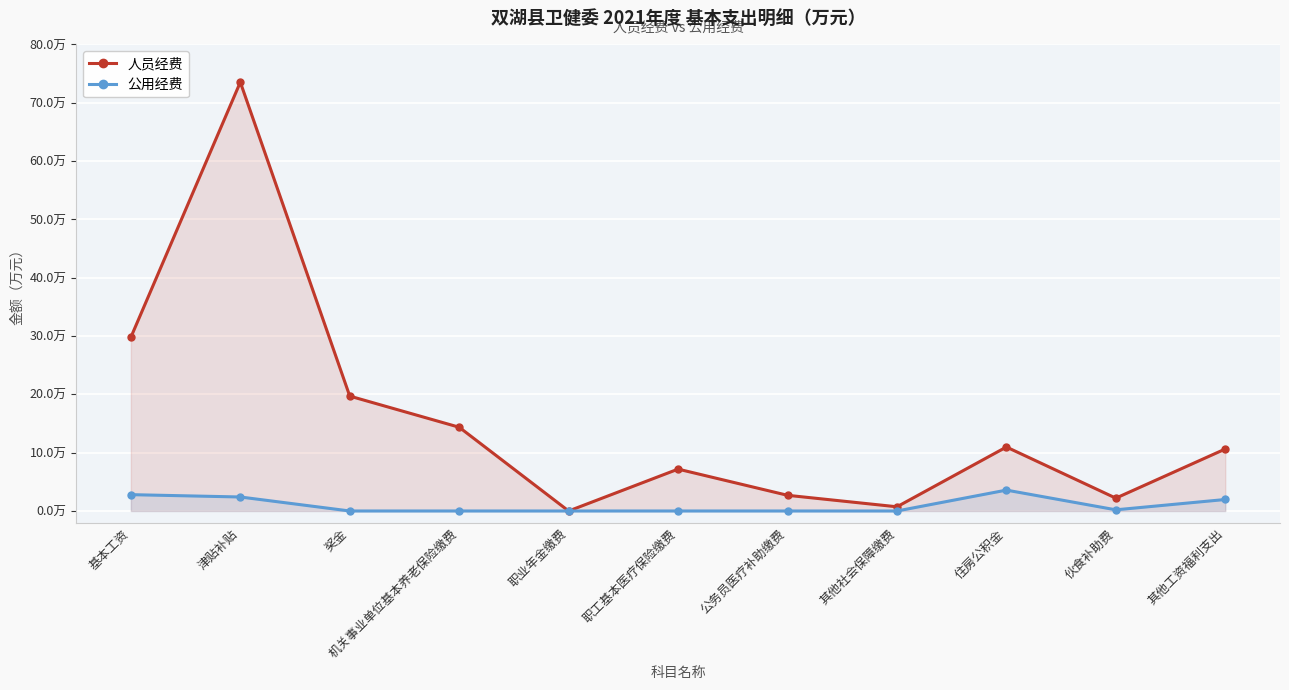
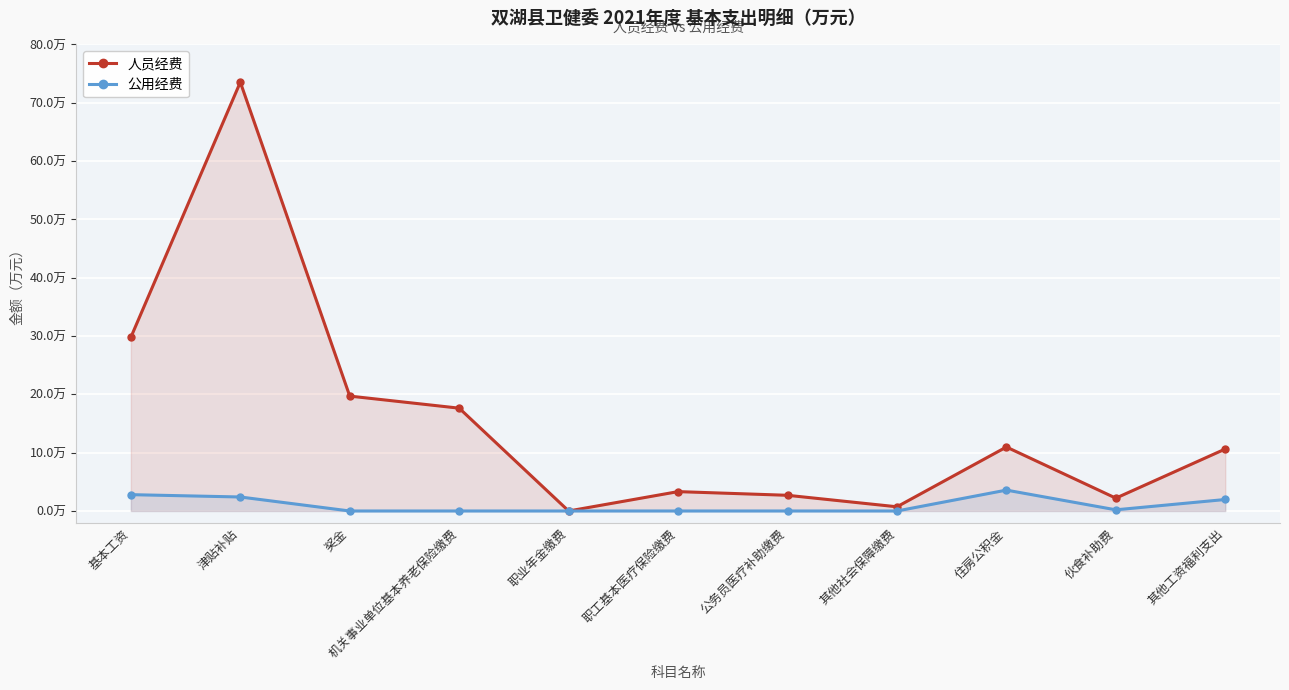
人员经费, 机关事业单位基本养老保险缴费: 14万 -> 18万
人员经费, 职工基本医疗保险缴费: 7万 -> 3万
